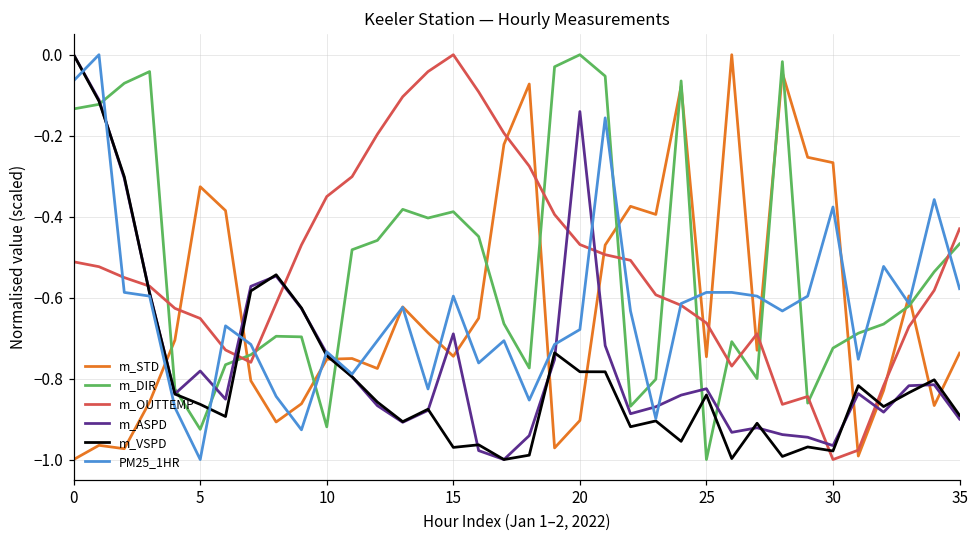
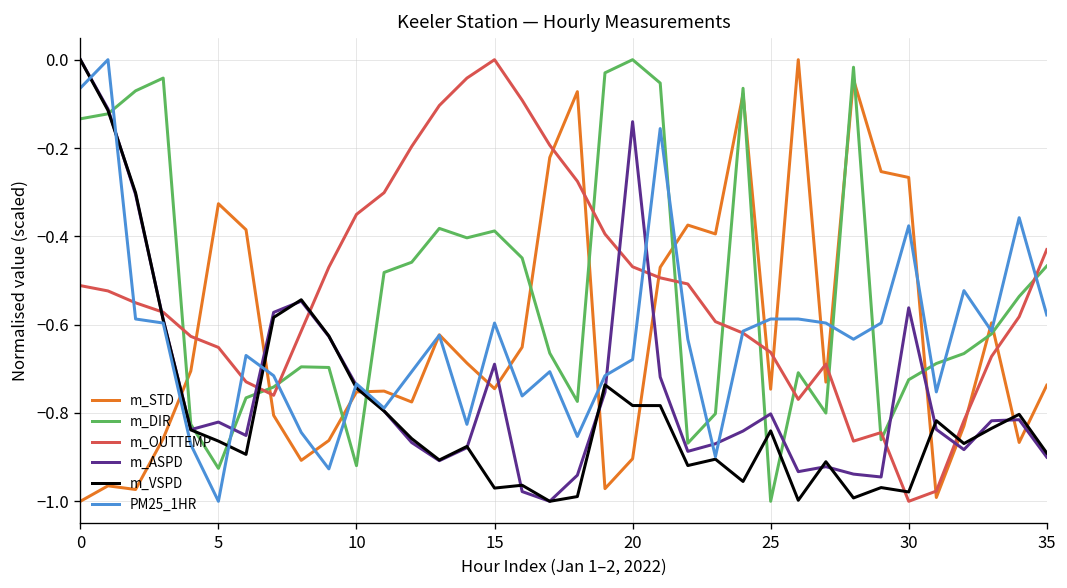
m_ASPD, 5: -0.78 -> -0.82
m_ASPD, 25: -0.83 -> -0.80
m_ASPD, 30: -0.97 -> -0.56
